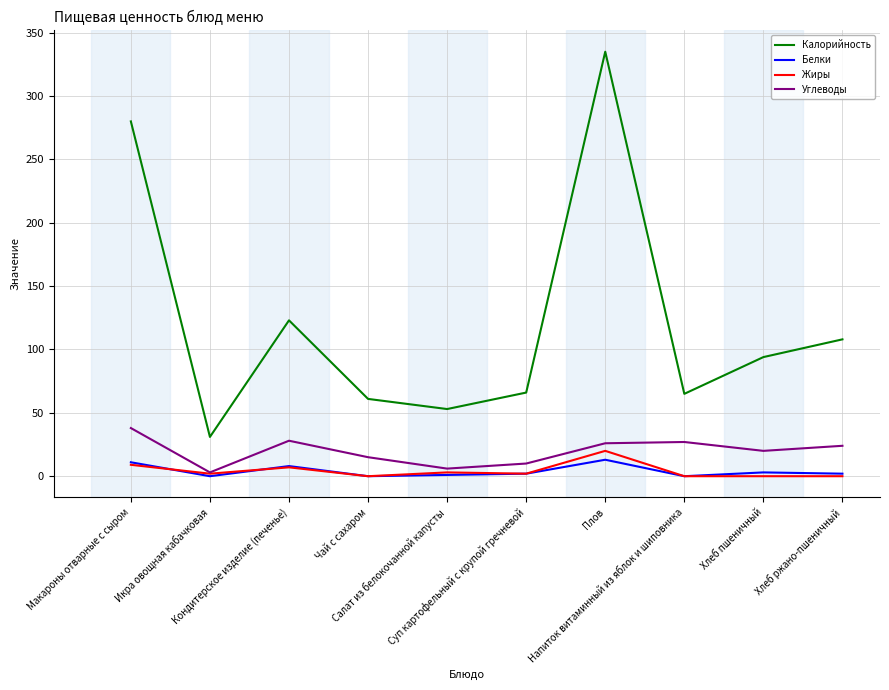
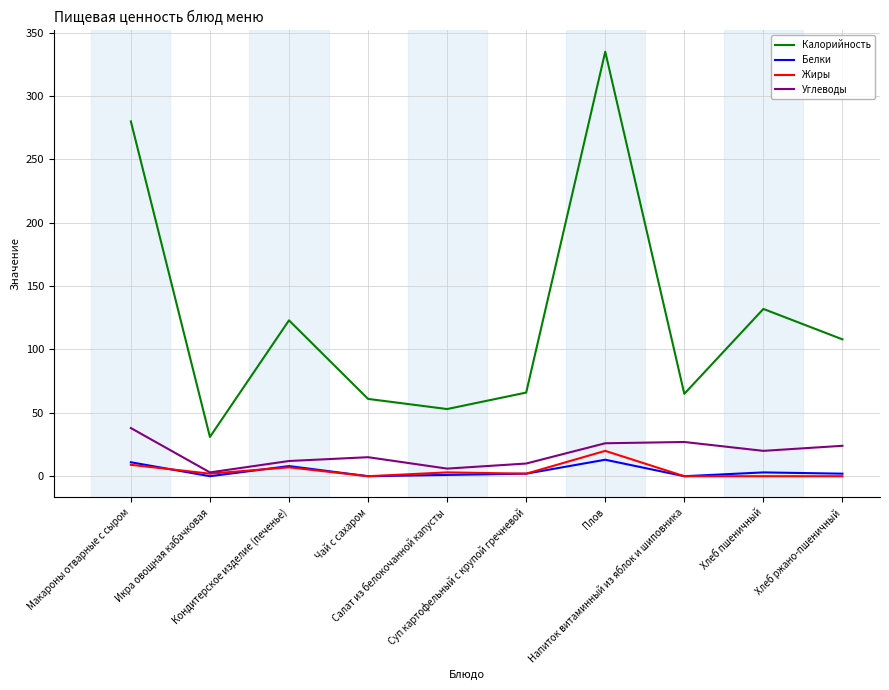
Углеводы, Кондитерское изделие (печенье): 28 -> 12
Калорийность, Хлеб пшеничный: 94 -> 132
